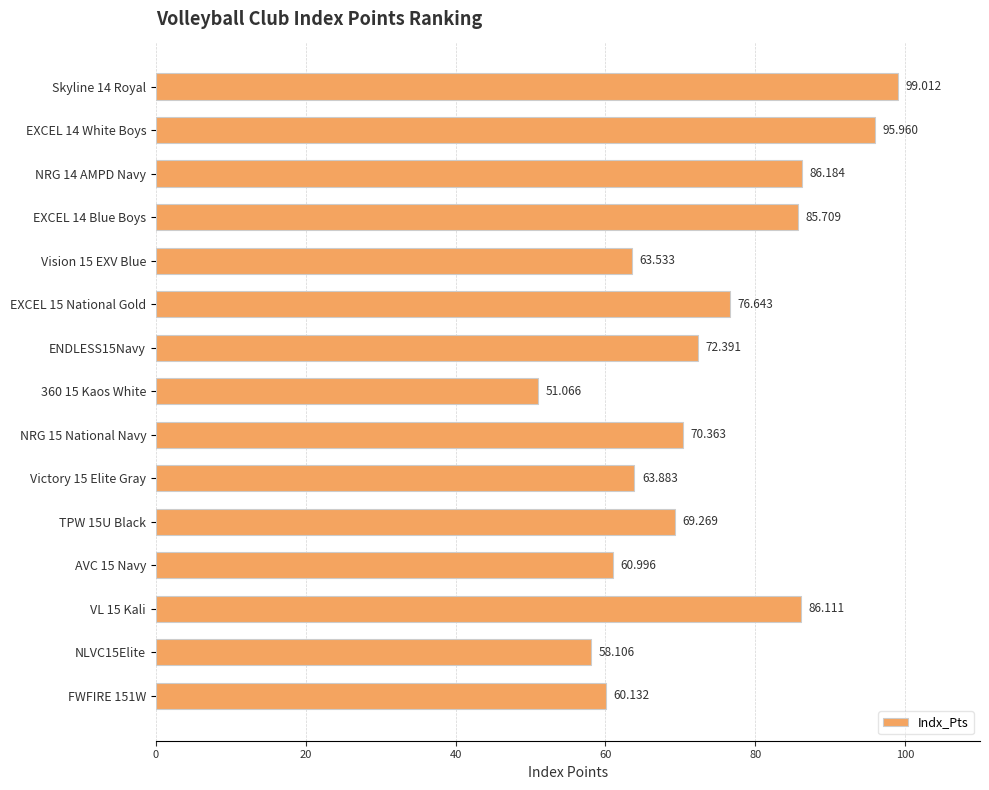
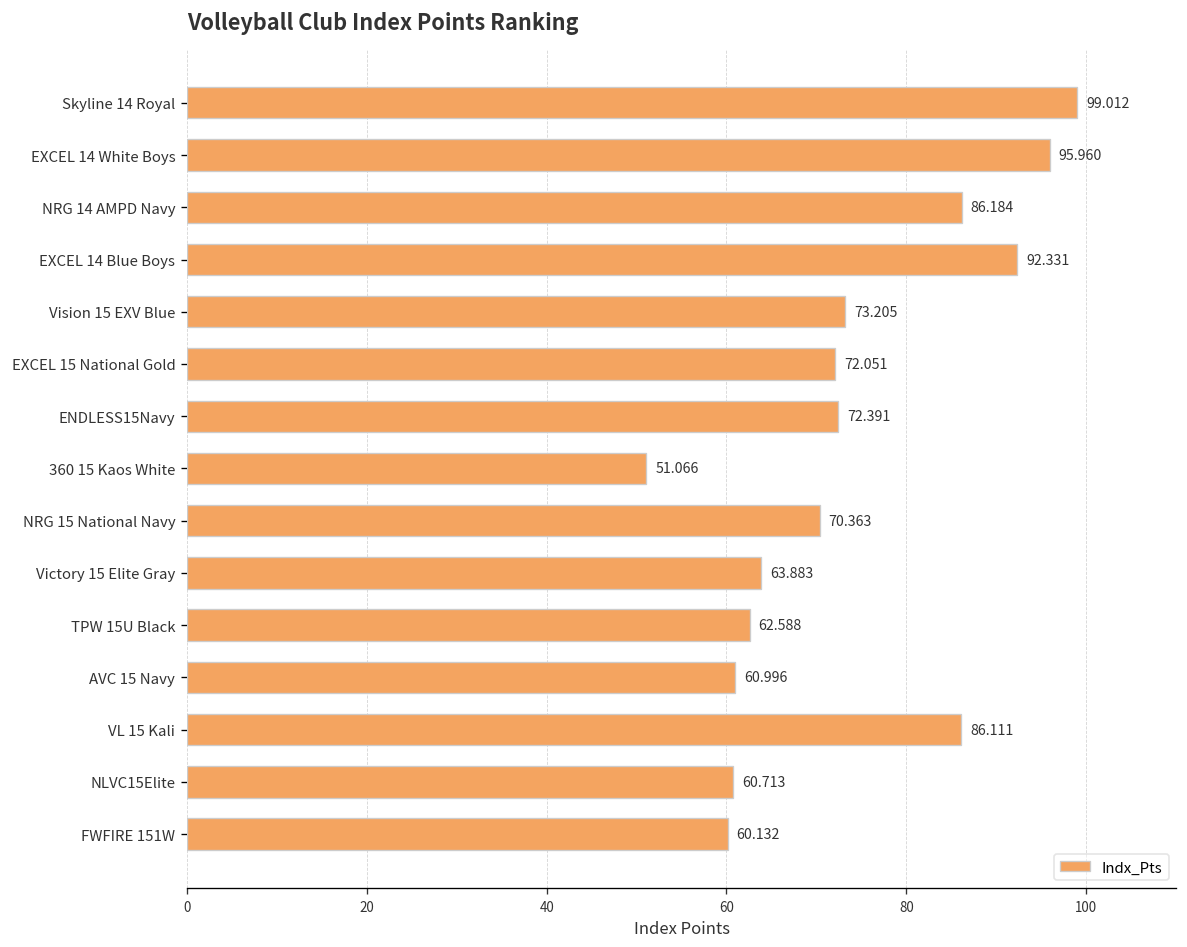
EXCEL 14 Blue Boys: 85.709 -> 92.331
Vision 15 EXV Blue: 63.533 -> 73.205
EXCEL 15 National Gold: 76.643 -> 72.051
TPW 15U Black: 69.269 -> 62.588
NLVC15Elite: 58.106 -> 60.713
